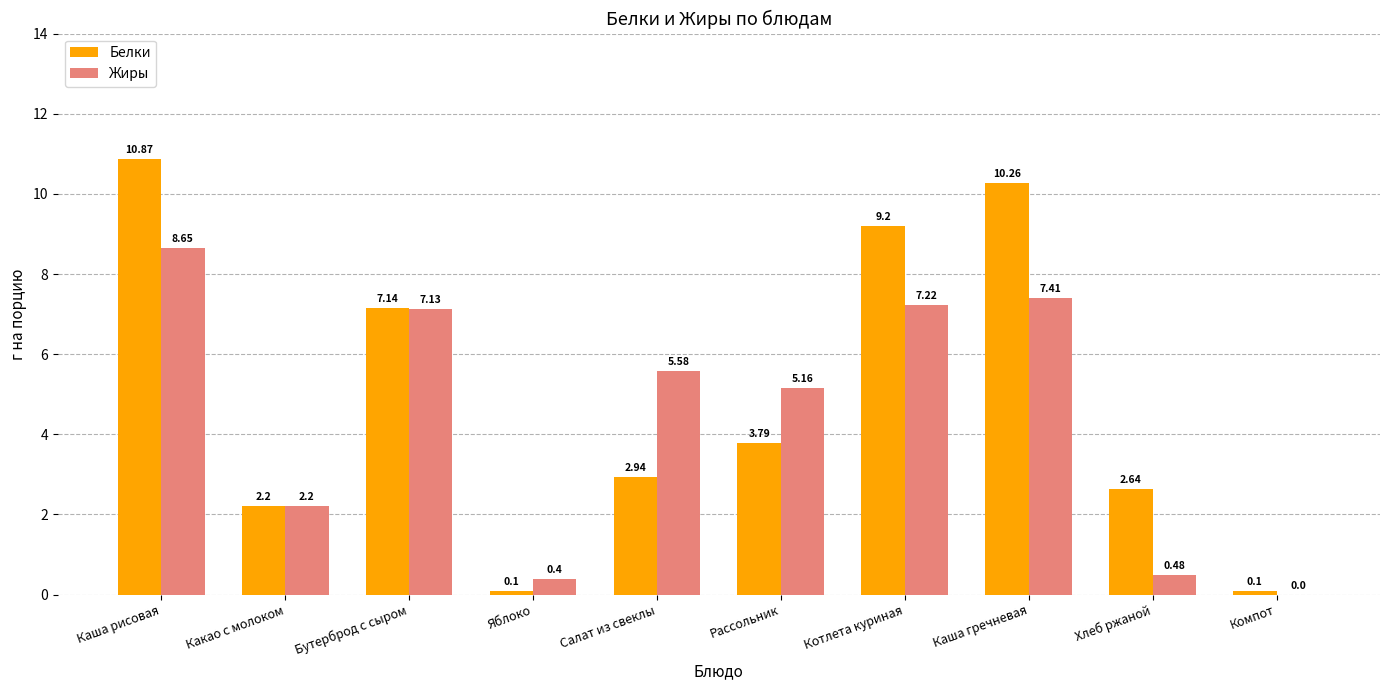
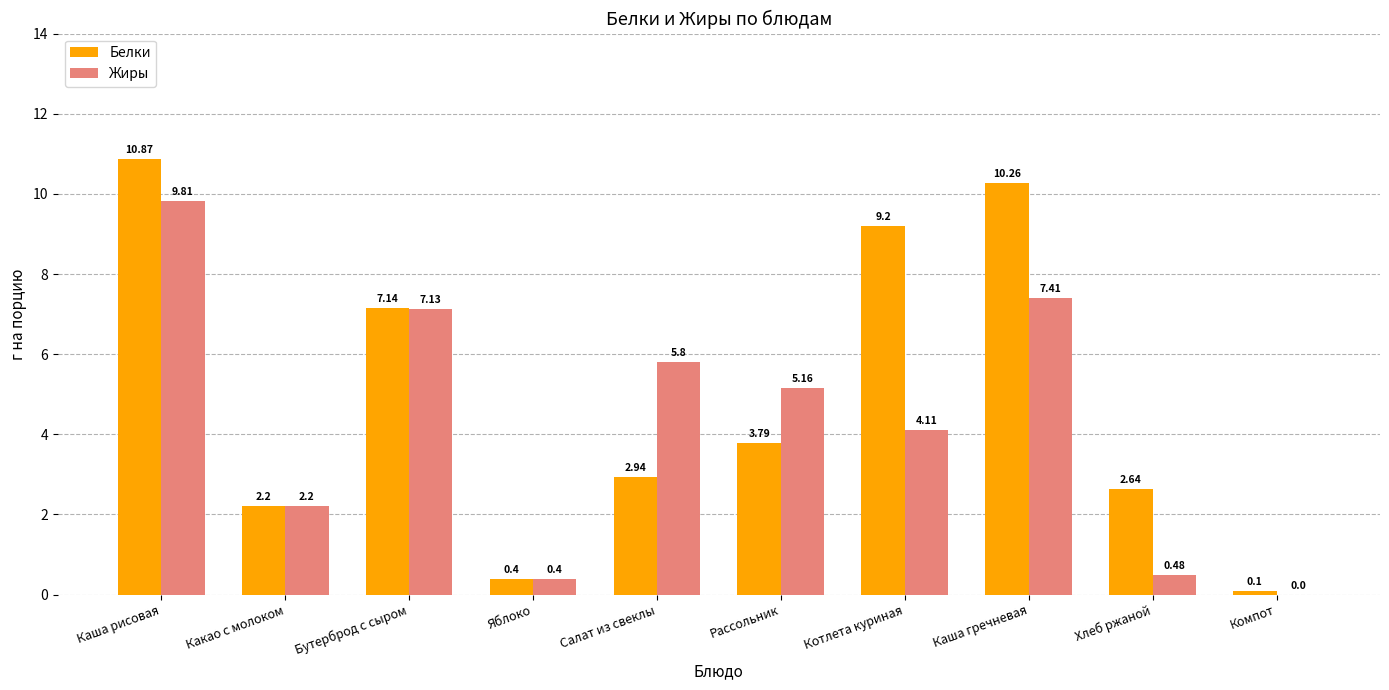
Жиры, Каша рисовая: 8.65 -> 9.81
Белки, Яблоко: 0.1 -> 0.4
Жиры, Салат из свеклы: 5.58 -> 5.8
Жиры, Котлета куриная: 7.22 -> 4.11
